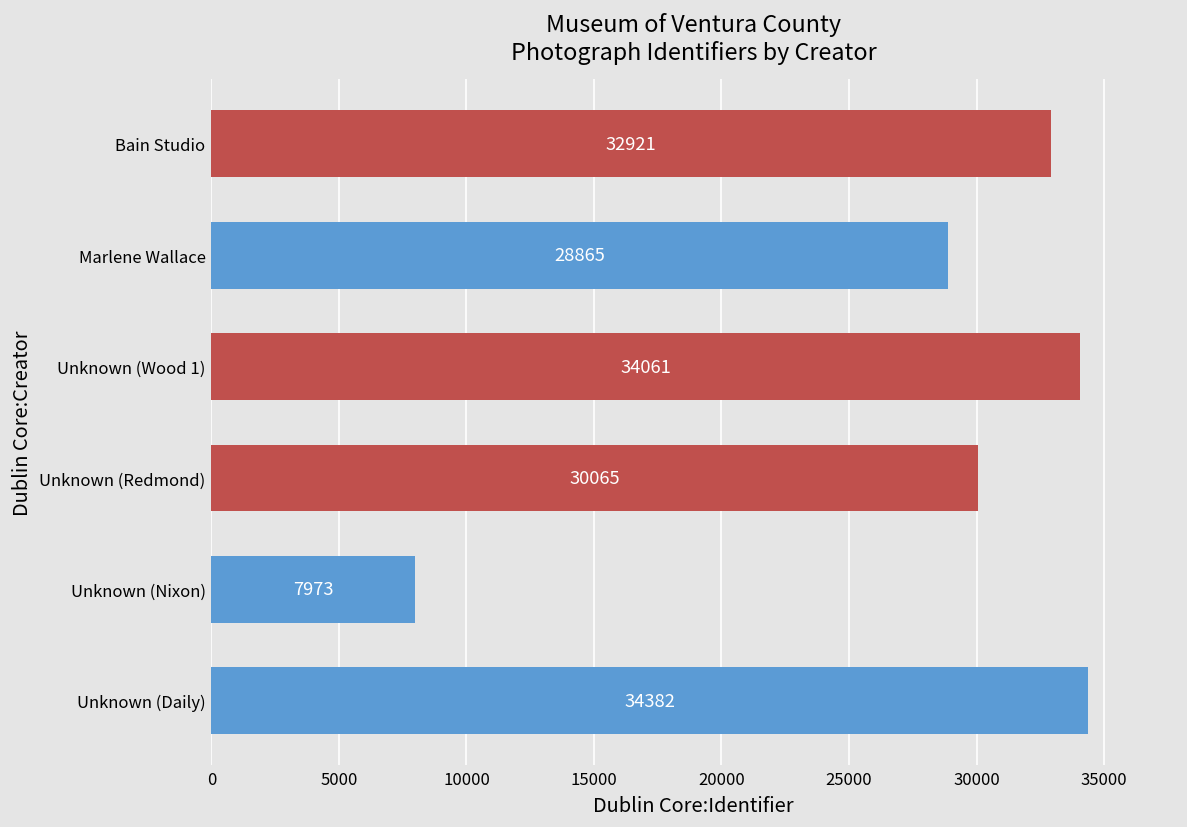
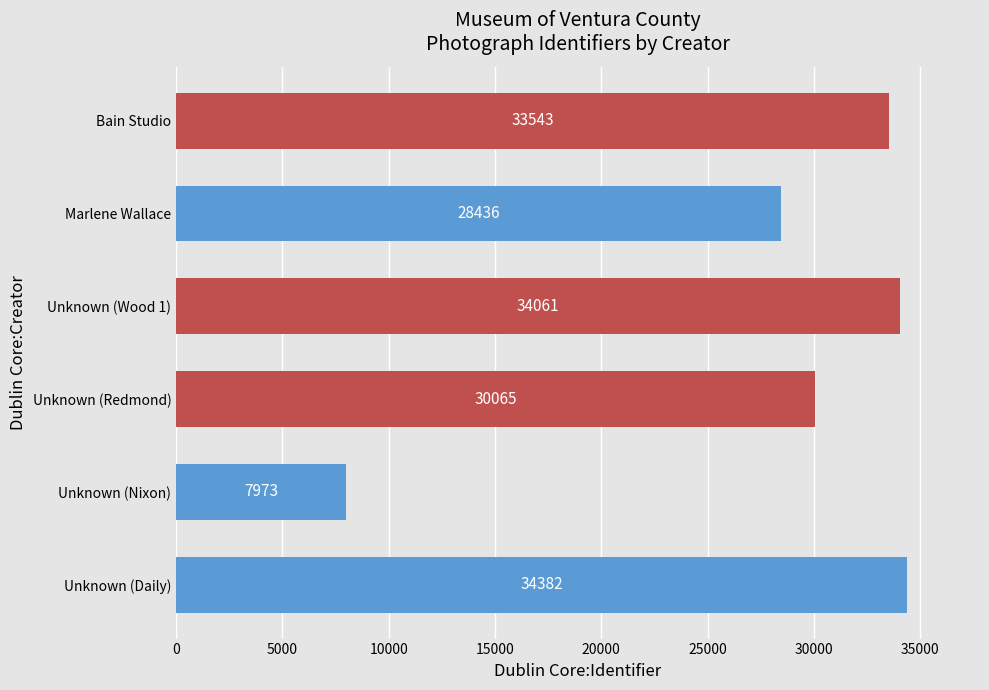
Bain Studio: 32921 -> 33543
Marlene Wallace: 28865 -> 28436
